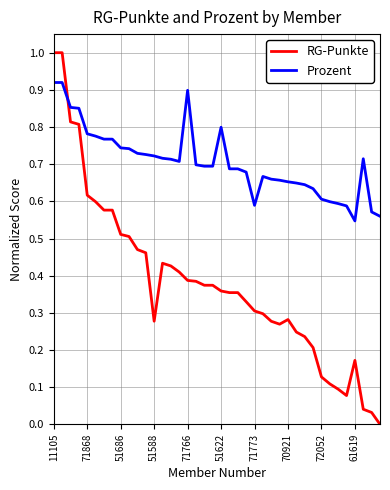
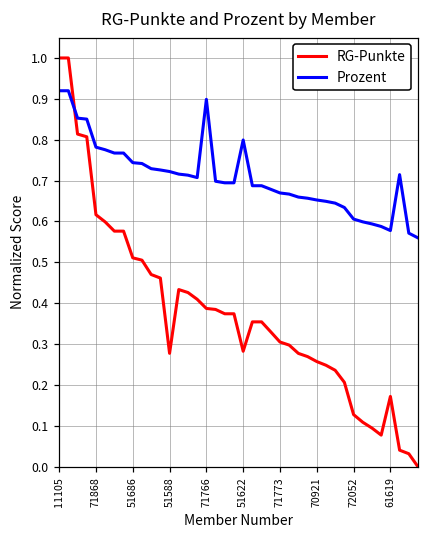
RG-Punkte, 51622: 0.36 -> 0.28
Prozent, 71773: 0.59 -> 0.67
RG-Punkte, 70921: 0.28 -> 0.26
Prozent, 61619: 0.55 -> 0.58
